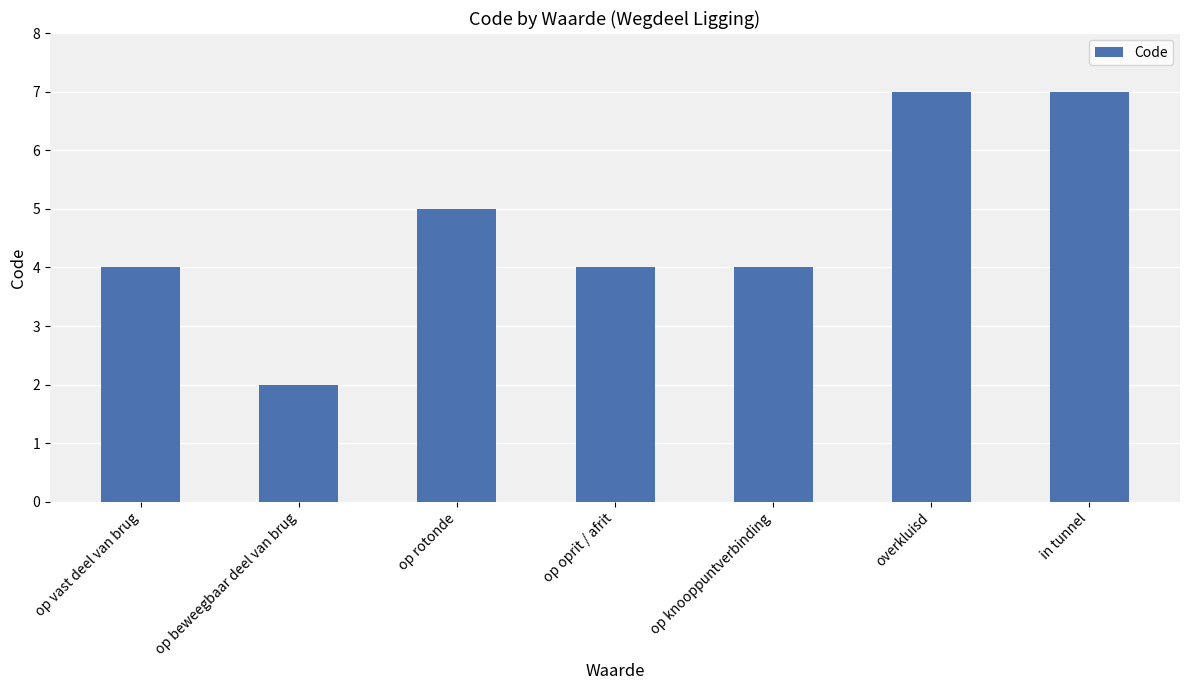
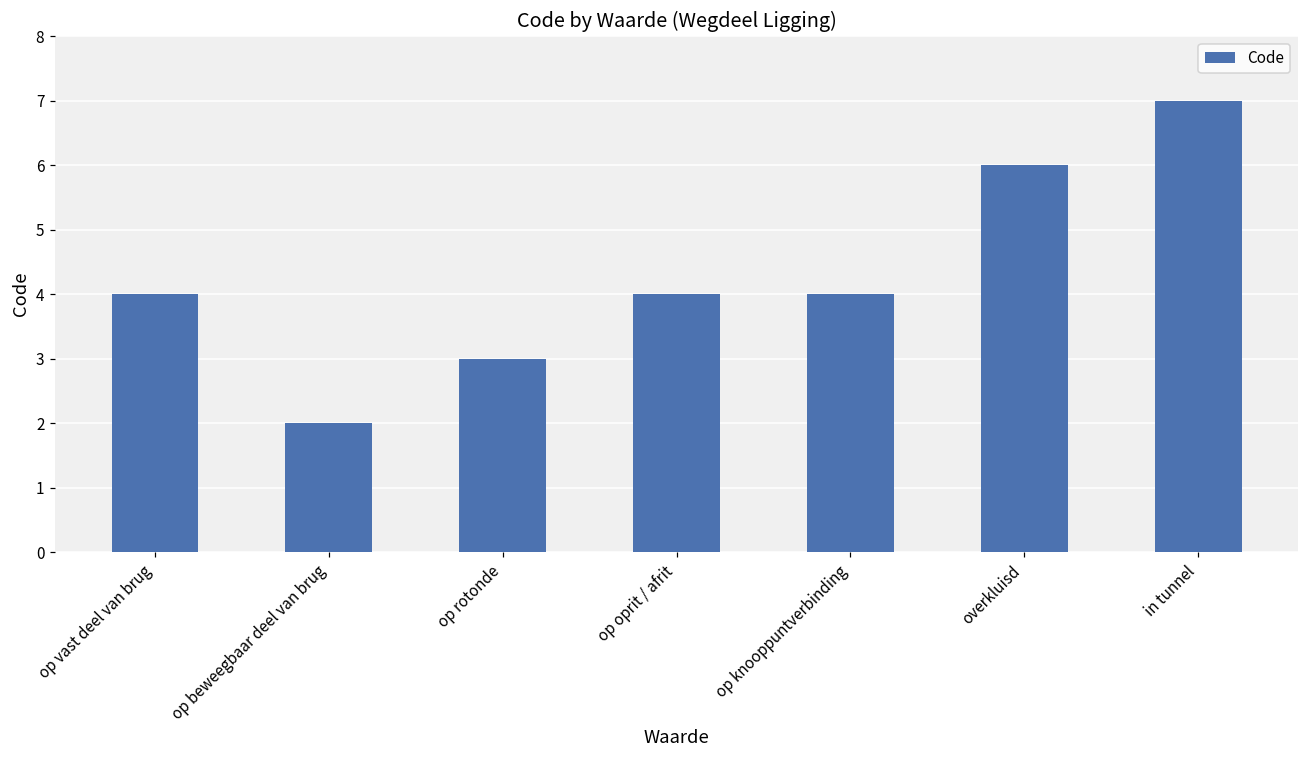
op rotonde: 5 -> 3
overkluisd: 7 -> 6
